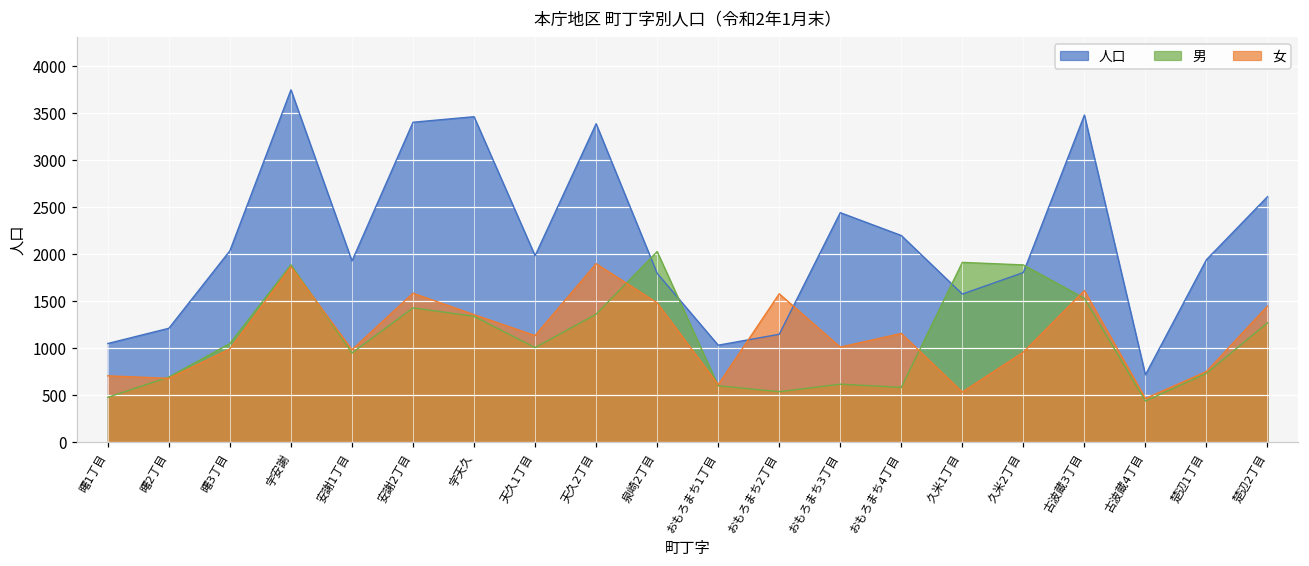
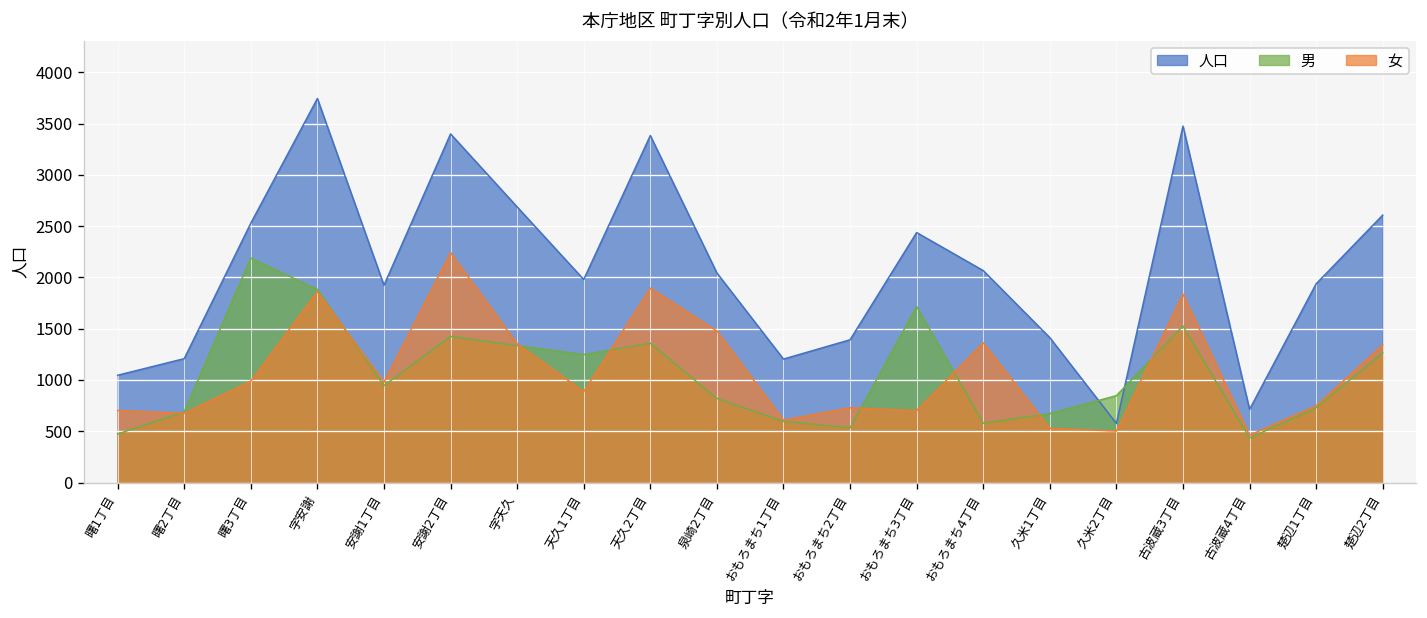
人口, 曙3丁目: 2000 -> 2500
男, 曙3丁目: 1000 -> 2200
女, 安謝2丁目: 1600 -> 2200
人口, 字天久: 3500 -> 2700
男, 天久1丁目: 1000 -> 1200
女, 天久1丁目: 1100 -> 900
人口, 泉崎2丁目: 1800 -> 2000
男, 泉崎2丁目: 2000 -> 800
人口, おもろまち1丁目: 1000 -> 1200
人口, おもろまち2丁目: 1100 -> 1400
女, おもろまち2丁目: 1600 -> 700
男, おもろまち3丁目: 600 -> 1700
女, おもろまち3丁目: 1000 -> 700
人口, おもろまち4丁目: 2200 -> 2100
女, おもろまち4丁目: 1200 -> 1400
人口, 久米1丁目: 1600 -> 1400
男, 久米1丁目: 1900 -> 700
人口, 久米2丁目: 1800 -> 600
男, 久米2丁目: 1900 -> 800
女, 久米2丁目: 1000 -> 500
女, 古波蔵3丁目: 1600 -> 1800
女, 楚辺2丁目: 1400 -> 1300
